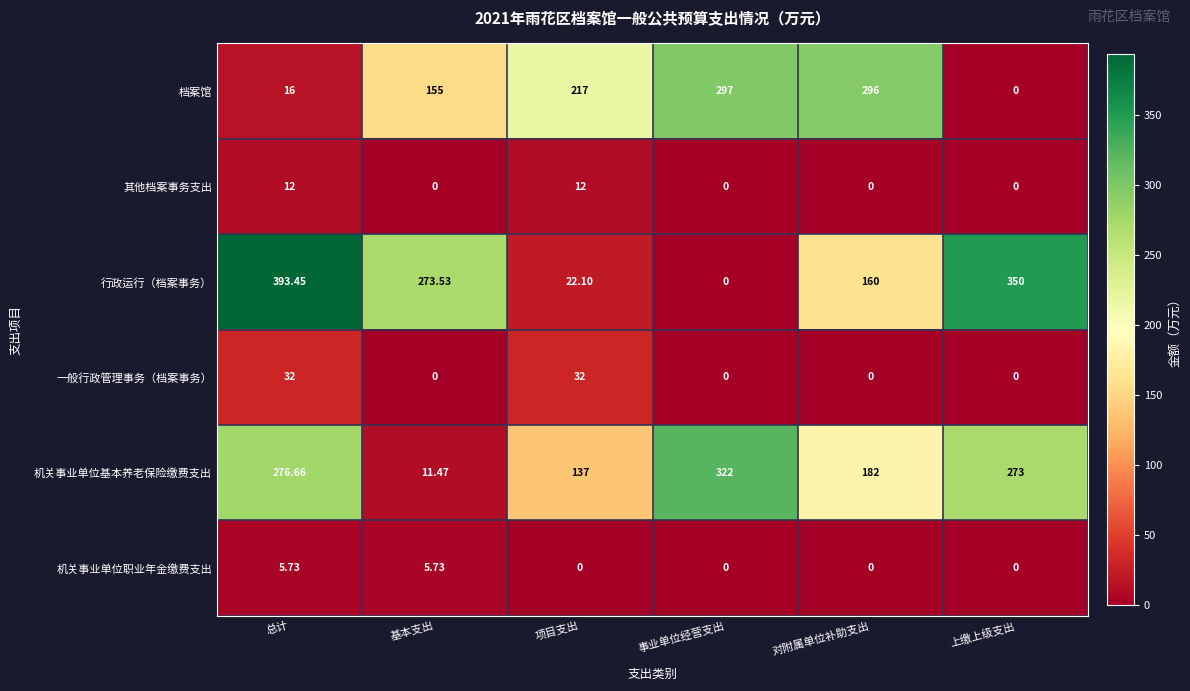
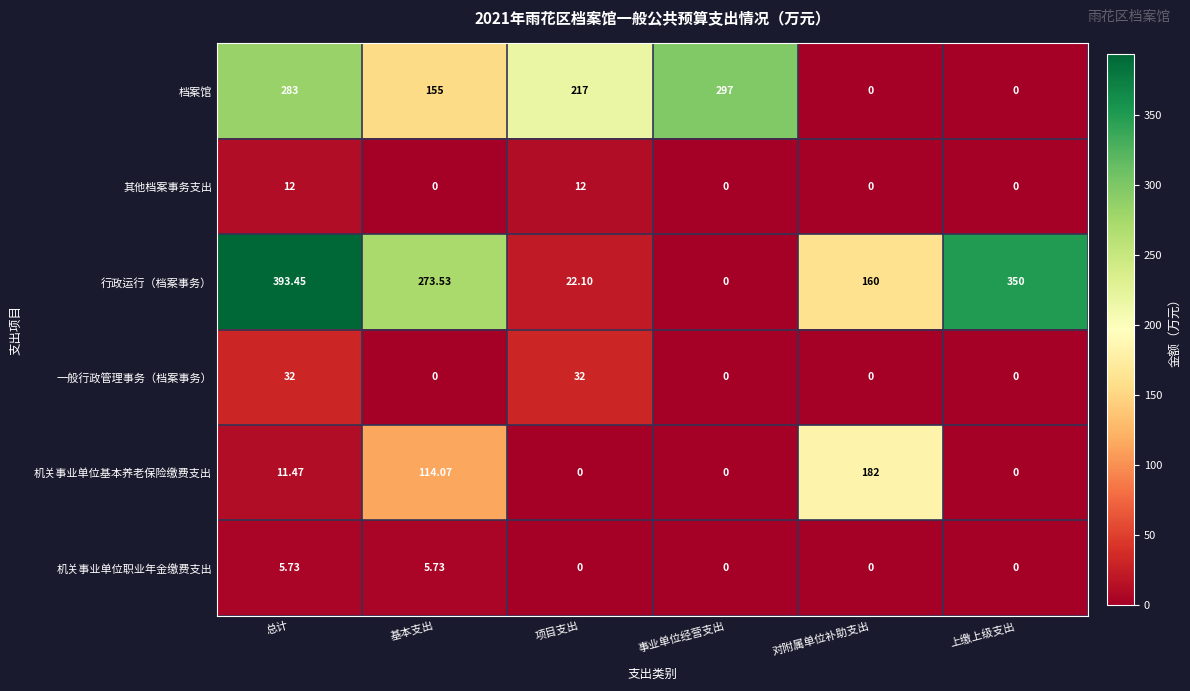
档案馆, 总计: 16 -> 283
档案馆, 对附属单位补助支出: 296 -> 0
机关事业单位基本养老保险缴费支出, 总计: 276.66 -> 11.47
机关事业单位基本养老保险缴费支出, 基本支出: 11.47 -> 114.07
机关事业单位基本养老保险缴费支出, 项目支出: 137 -> 0
机关事业单位基本养老保险缴费支出, 事业单位经营支出: 322 -> 0
机关事业单位基本养老保险缴费支出, 上缴上级支出: 273 -> 0
